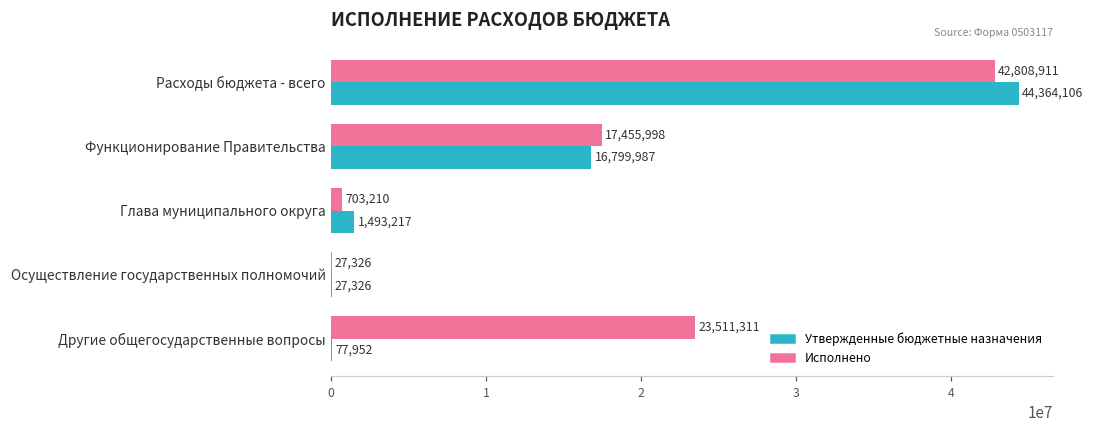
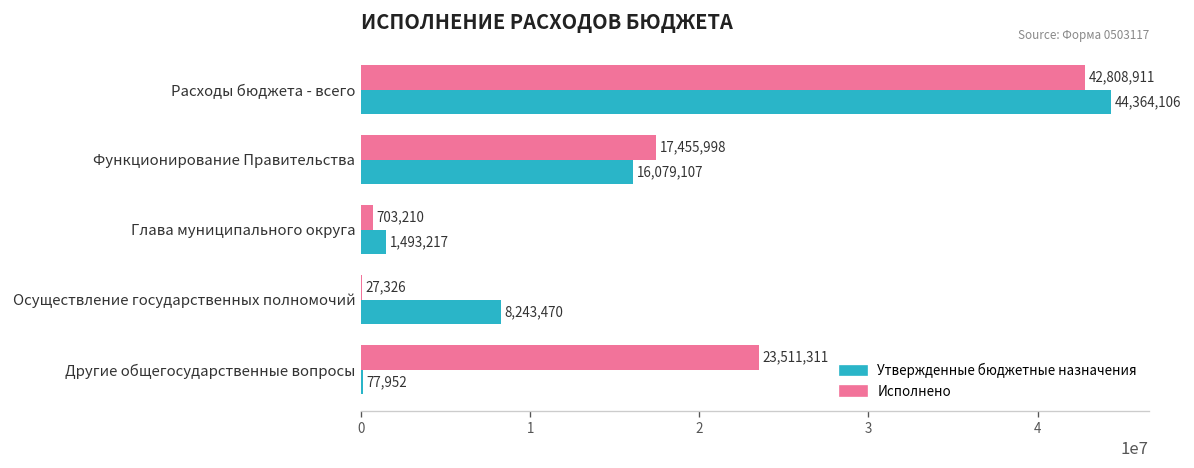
Утвержденные бюджетные назначения, Функционирование Правительства: 16,799,987 -> 16,079,107
Утвержденные бюджетные назначения, Осуществление государственных полномочий: 27,326 -> 8,243,470
